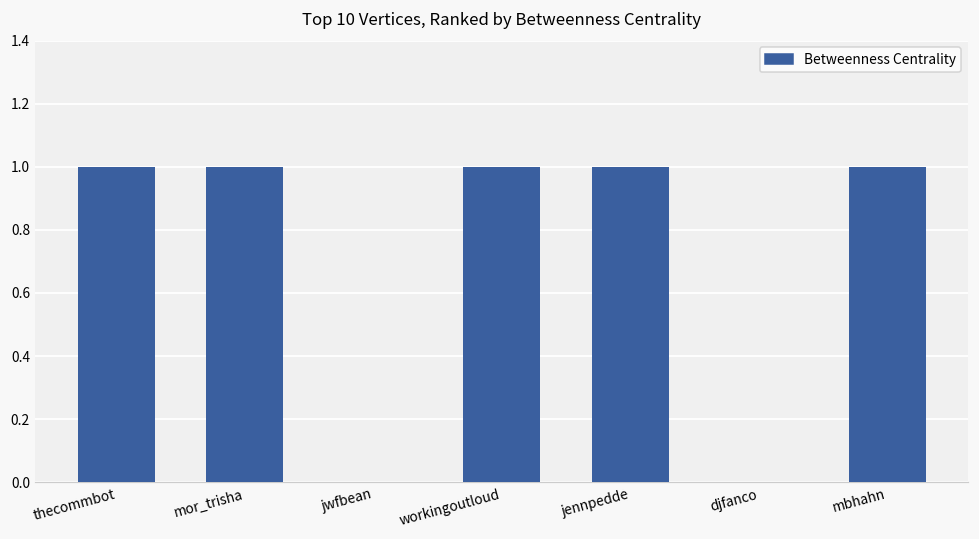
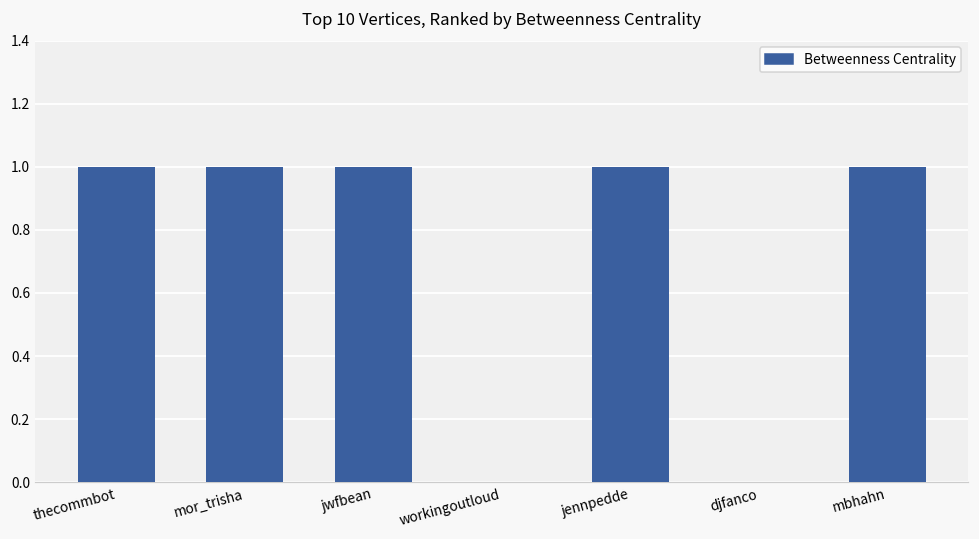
jwfbean: 0 -> 1
workingoutloud: 1 -> 0
